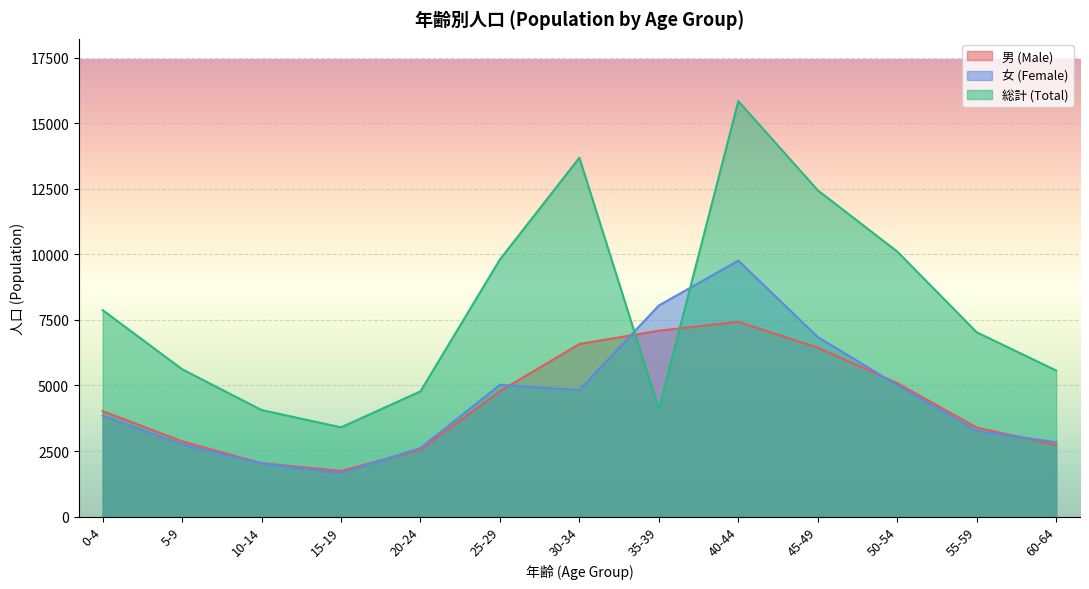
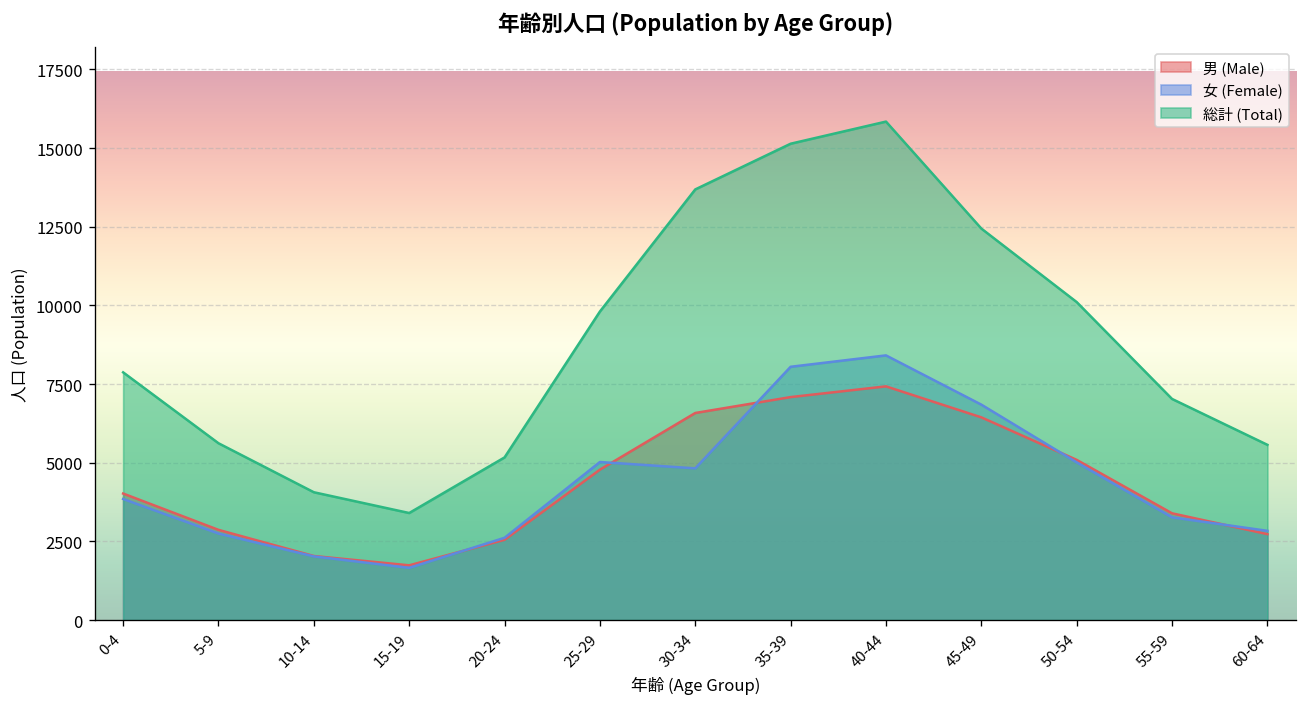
総計 (Total), 20-24: 4800 -> 5200
総計 (Total), 35-39: 4100 -> 15100
女 (Female), 40-44: 9800 -> 8400
